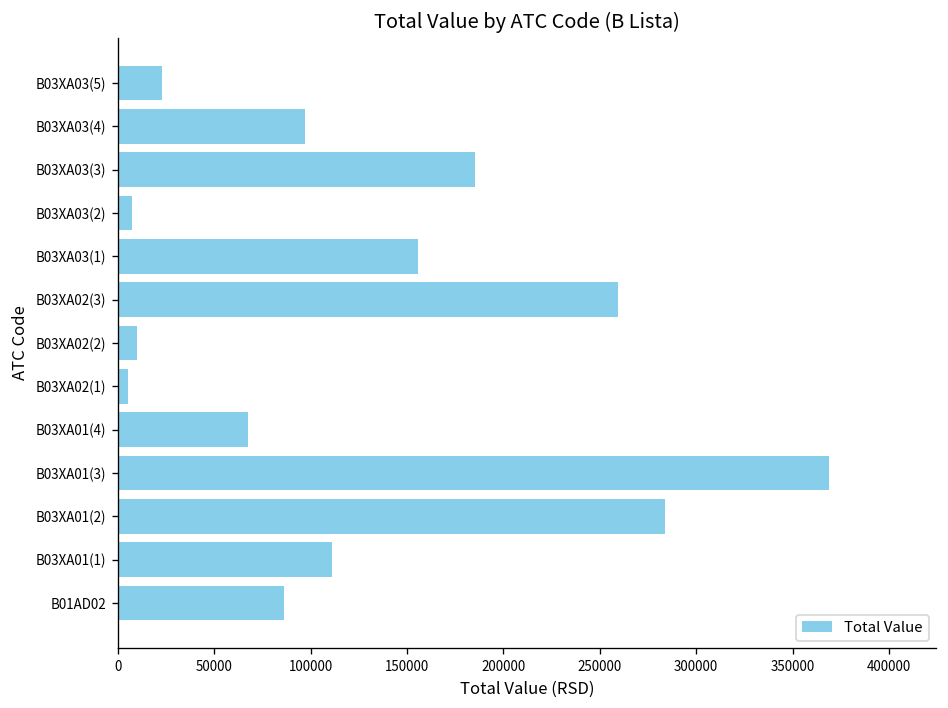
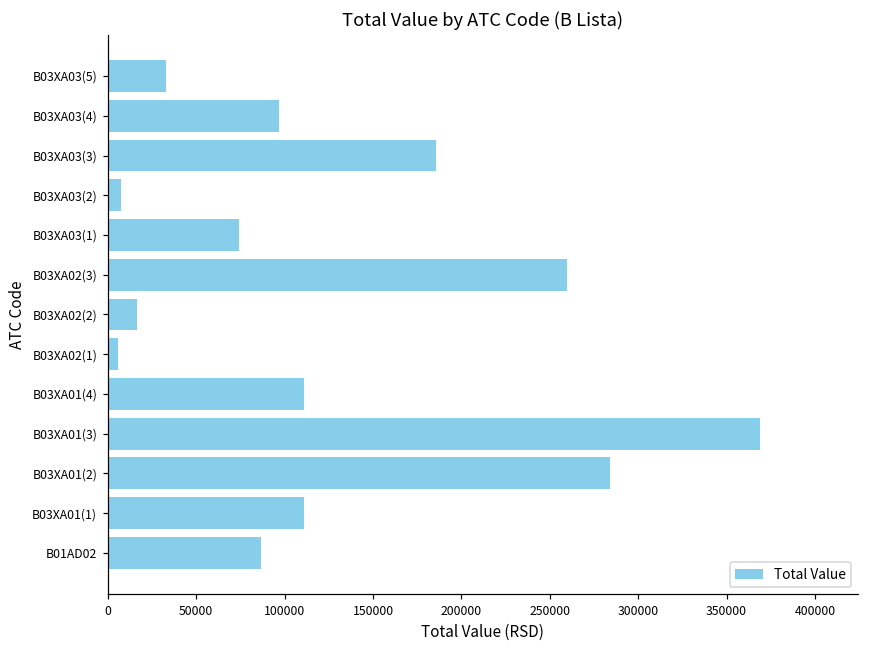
B03XA03(5): 23000 -> 33000
B03XA03(1): 155000 -> 74000
B03XA02(2): 10000 -> 17000
B03XA01(4): 68000 -> 111000
